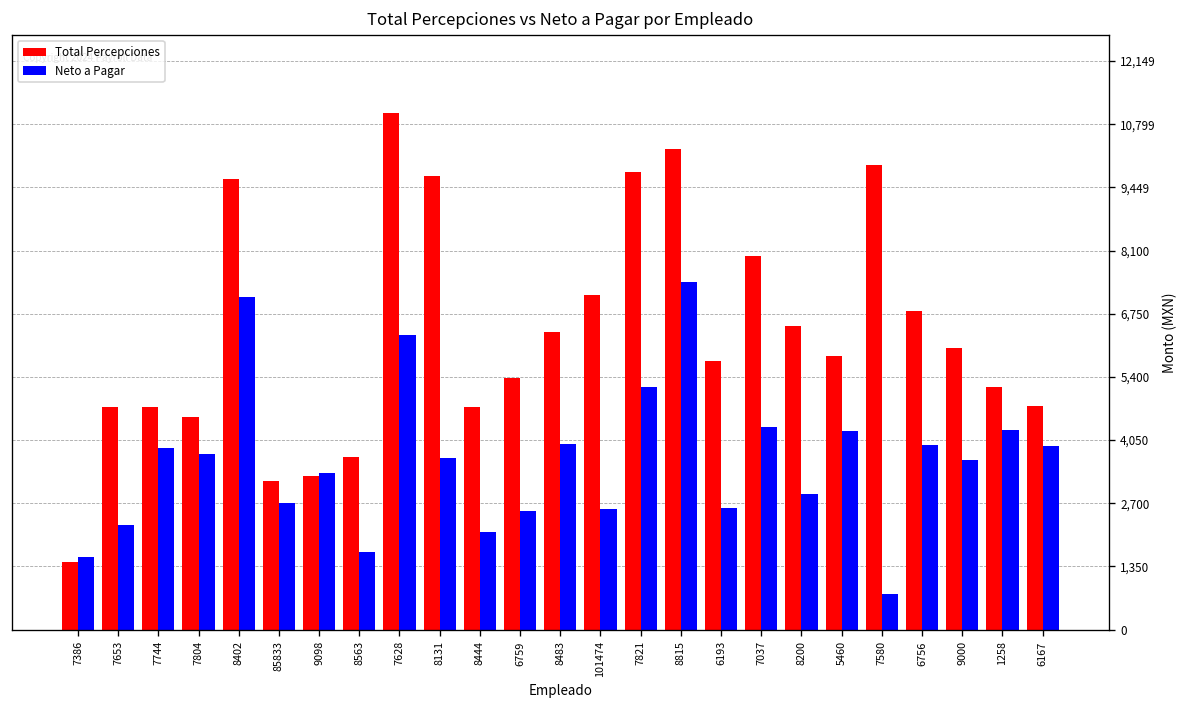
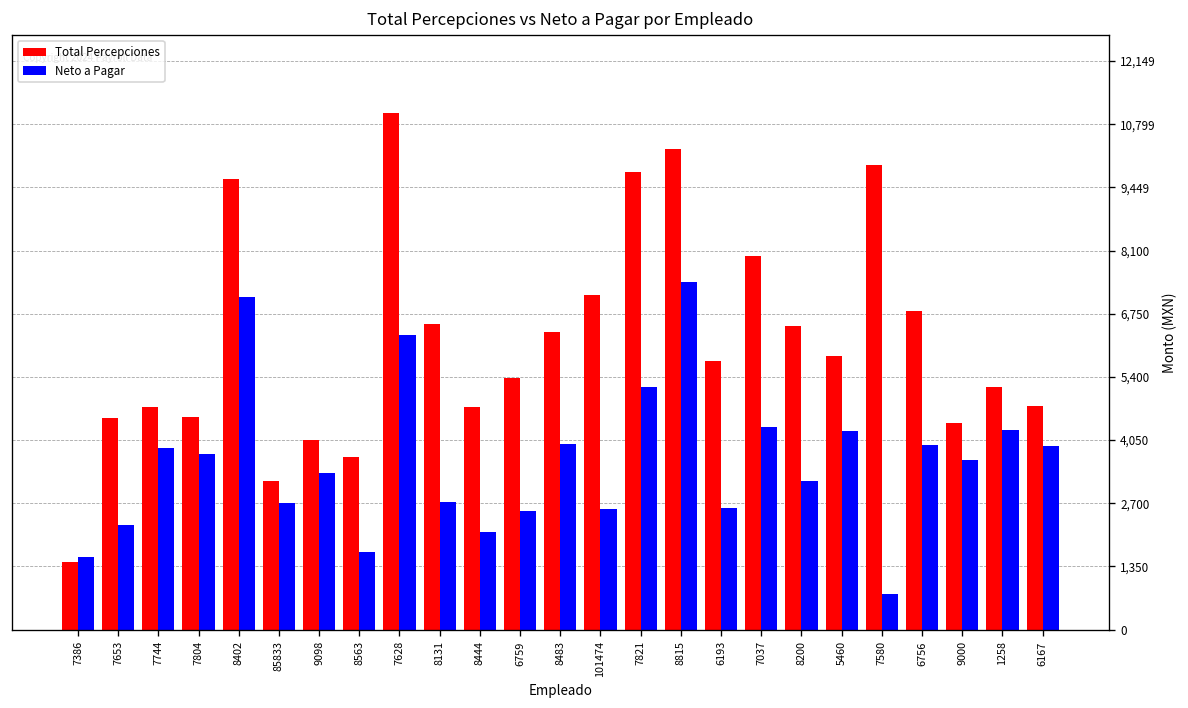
Total Percepciones, 7653: 4,800 -> 4,500
Total Percepciones, 9098: 3,300 -> 4,100
Total Percepciones, 8131: 9,700 -> 6,500
Neto a Pagar, 8131: 3,700 -> 2,700
Neto a Pagar, 8200: 2,900 -> 3,200
Total Percepciones, 9000: 6,000 -> 4,400
